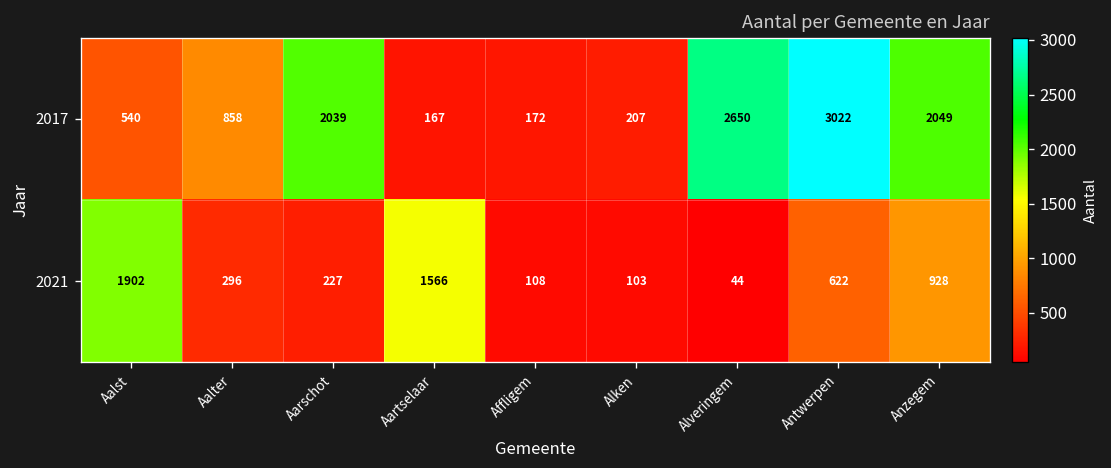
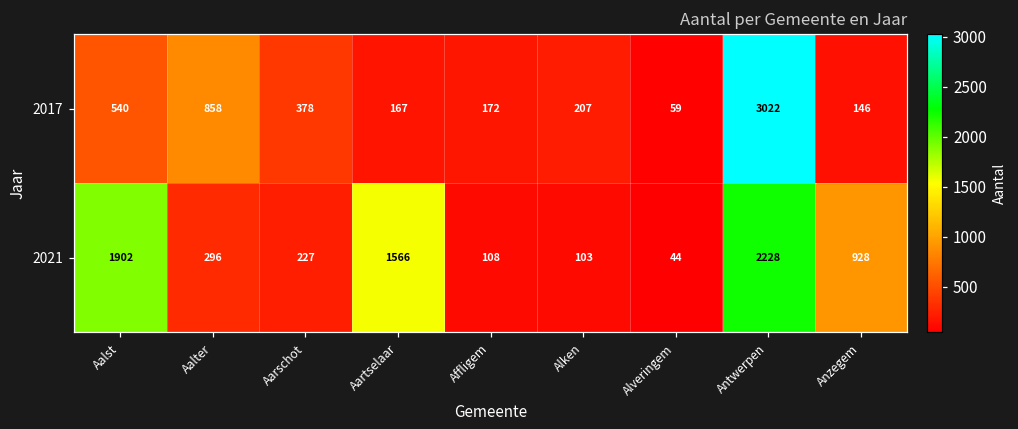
2017, Aarschot: 2039 -> 378
2017, Alveringem: 2650 -> 59
2017, Anzegem: 2049 -> 146
2021, Antwerpen: 622 -> 2228
